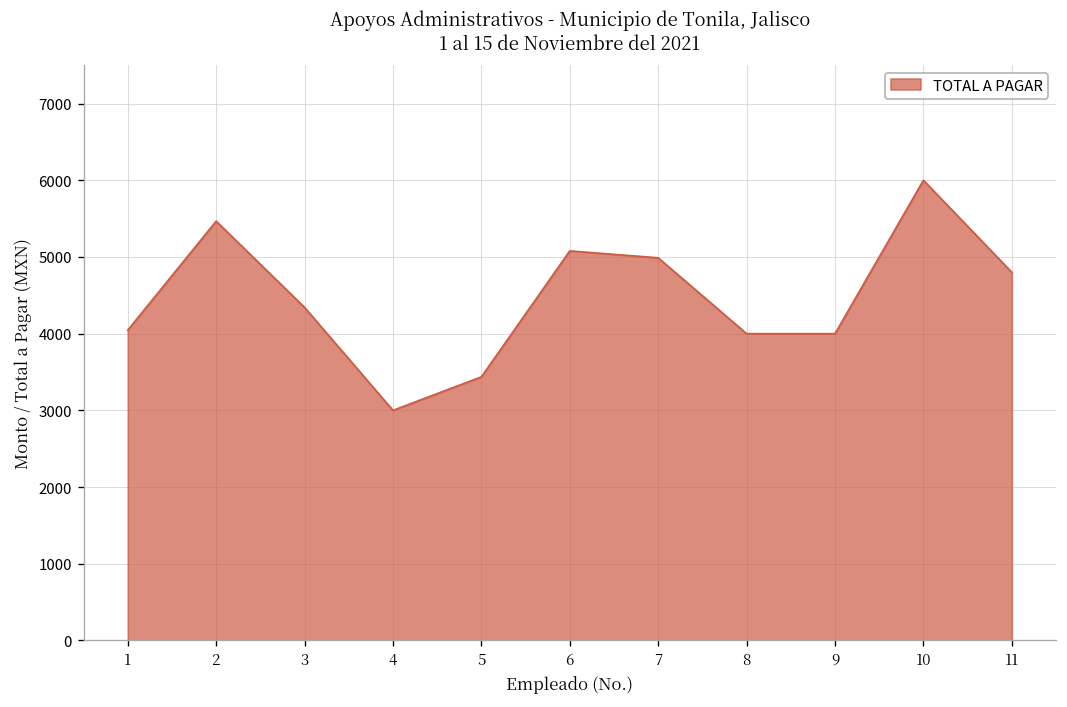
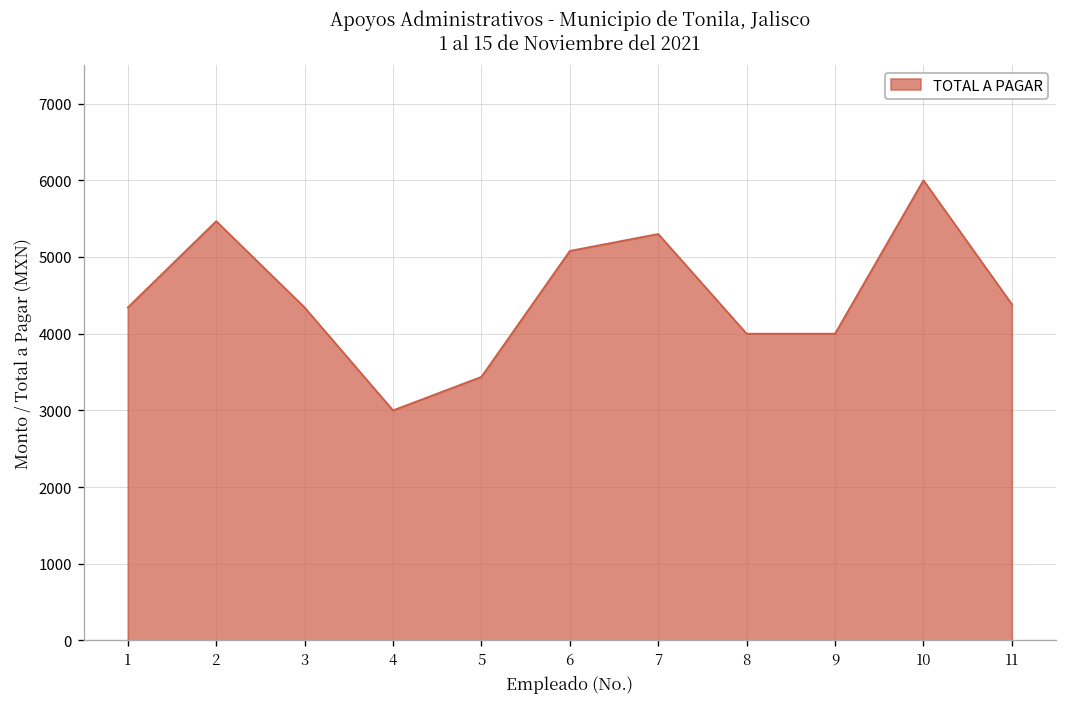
1: 4000 -> 4300
7: 5000 -> 5300
11: 4800 -> 4400
